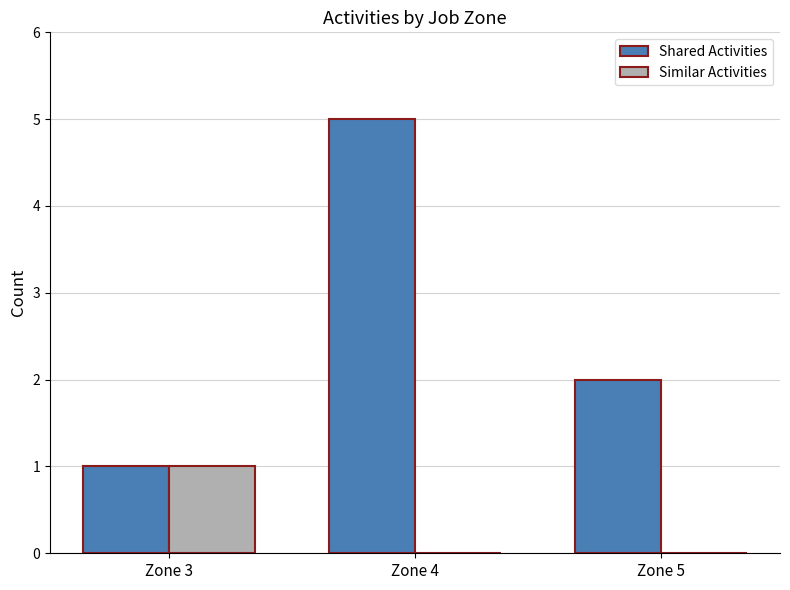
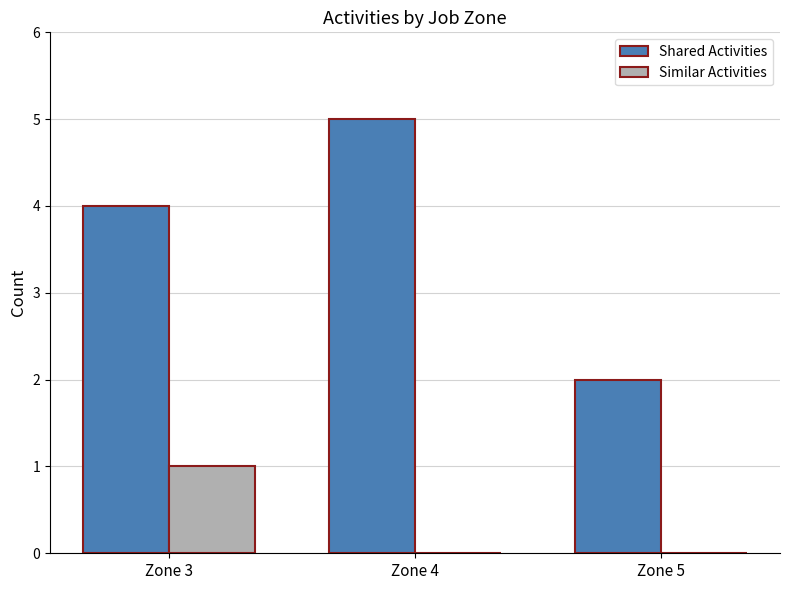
Shared Activities, Zone 3: 1 -> 4
